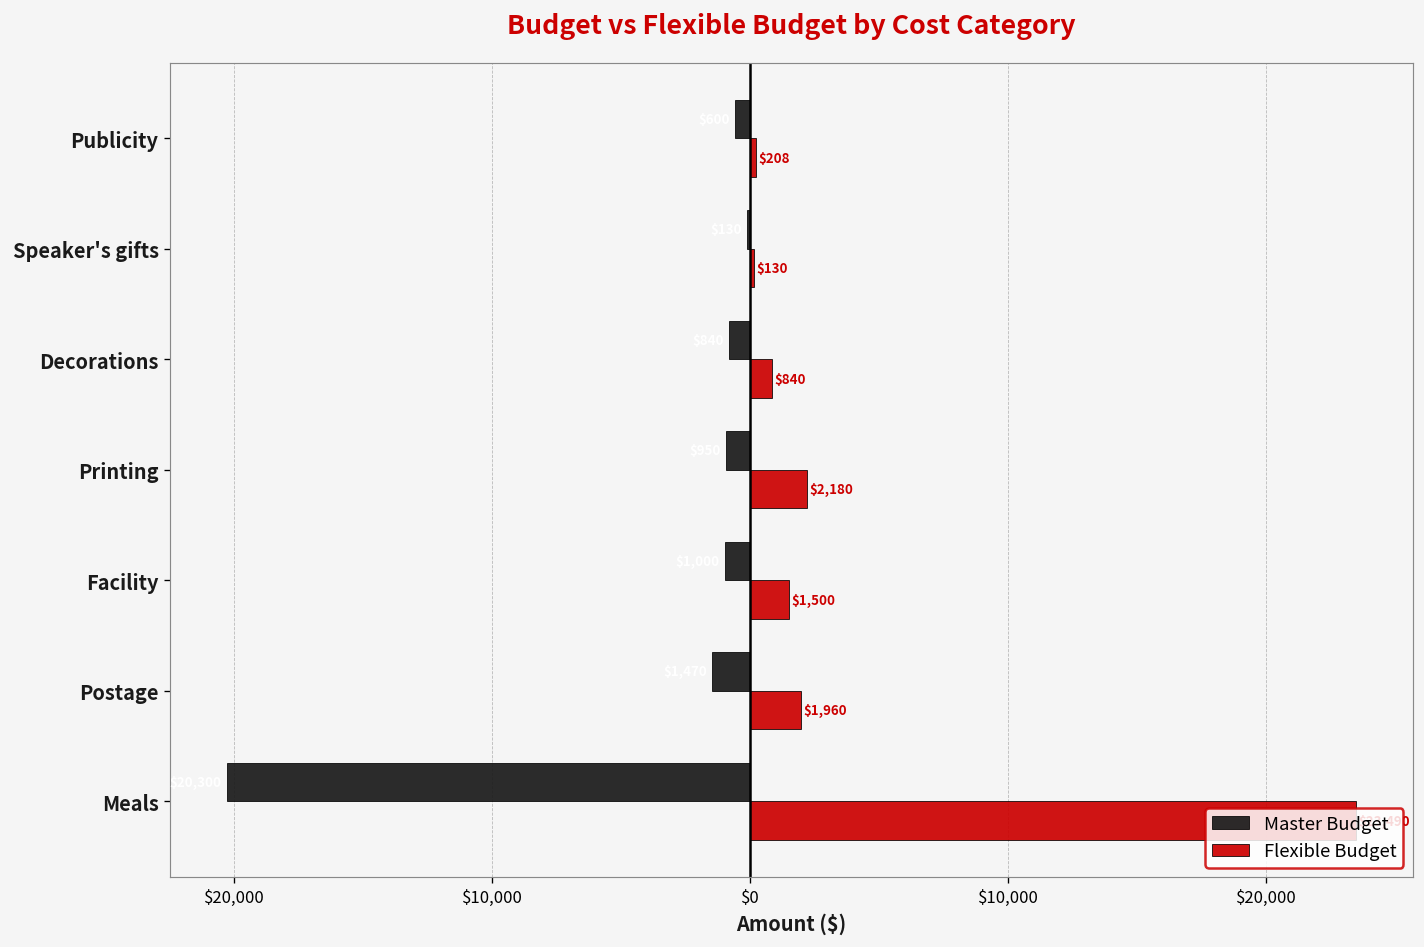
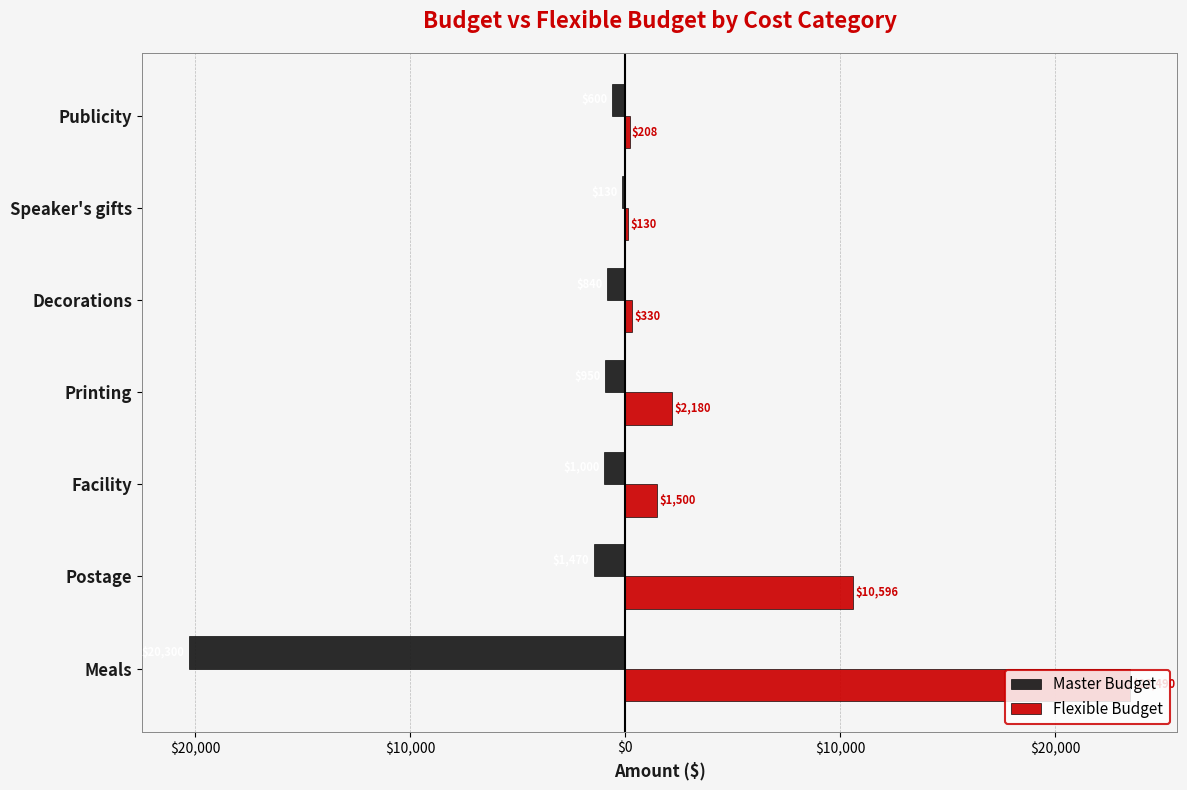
Flexible Budget, Decorations: $840 -> $330
Flexible Budget, Postage: $1,960 -> $10,596
